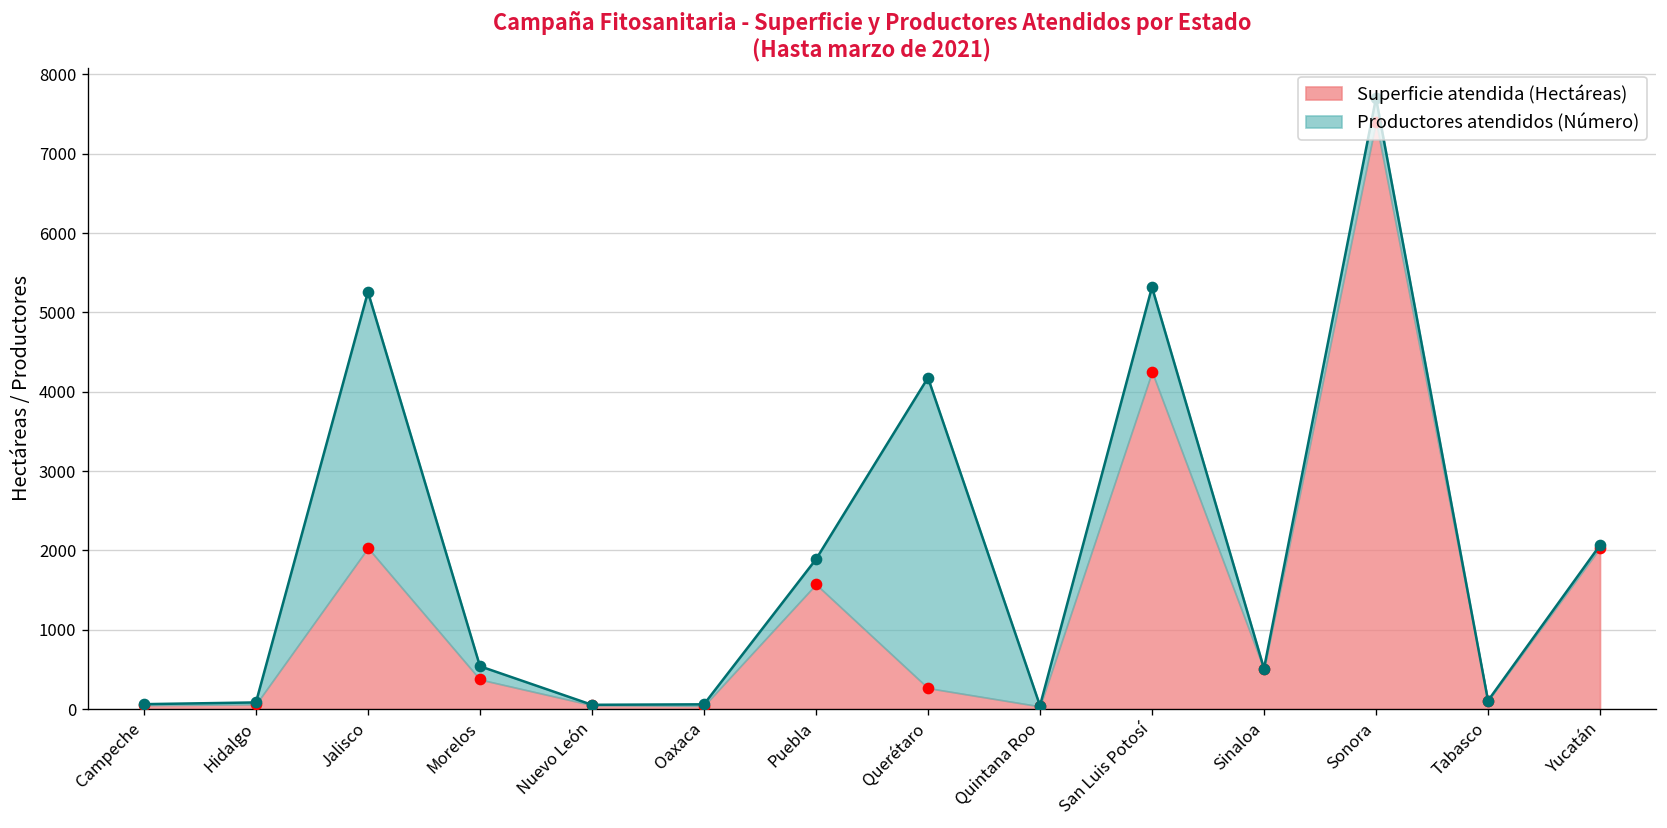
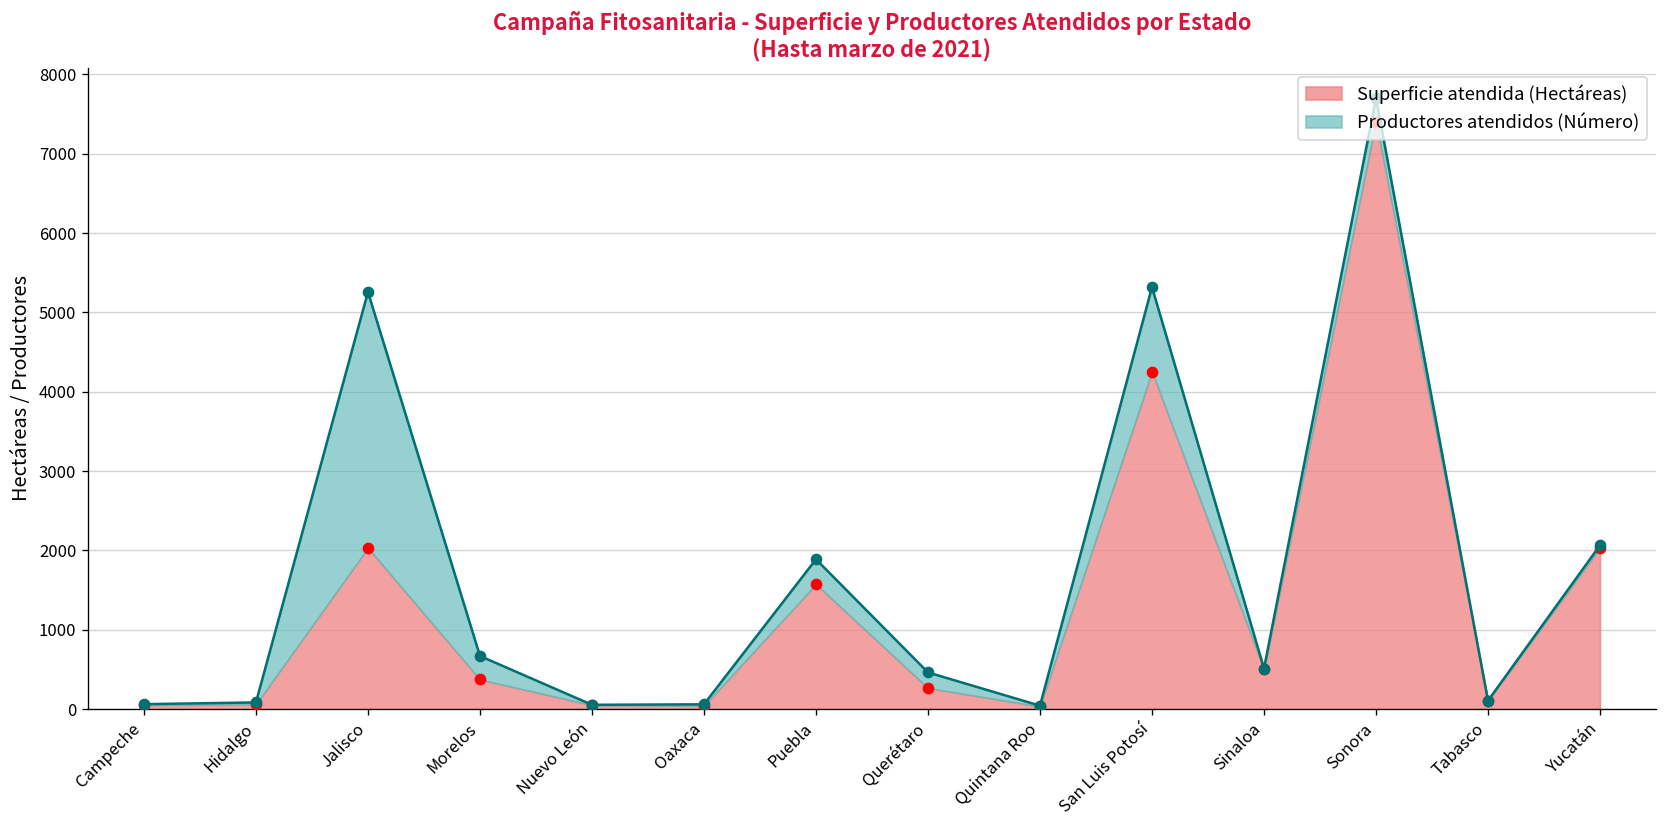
Productores atendidos (Número), Morelos: 200 -> 300
Productores atendidos (Número), Querétaro: 3900 -> 200
